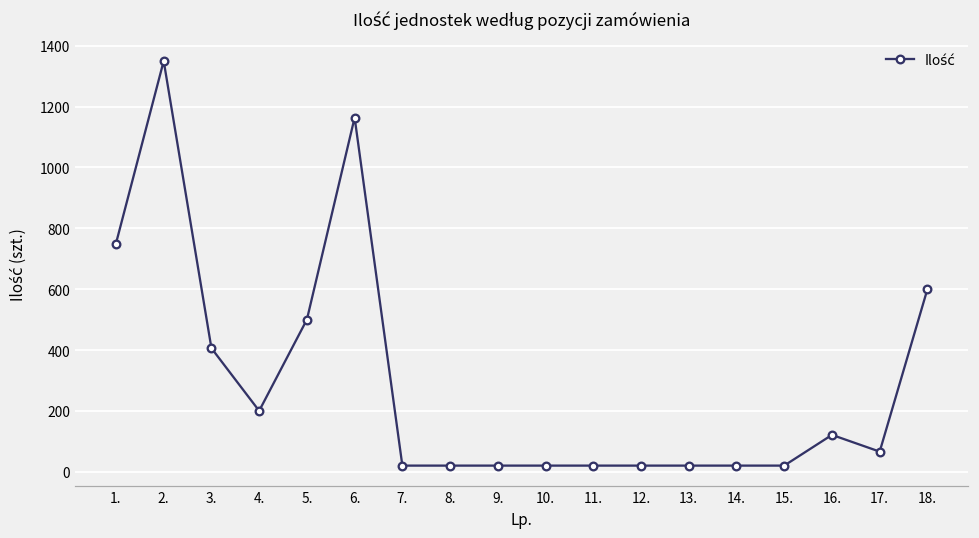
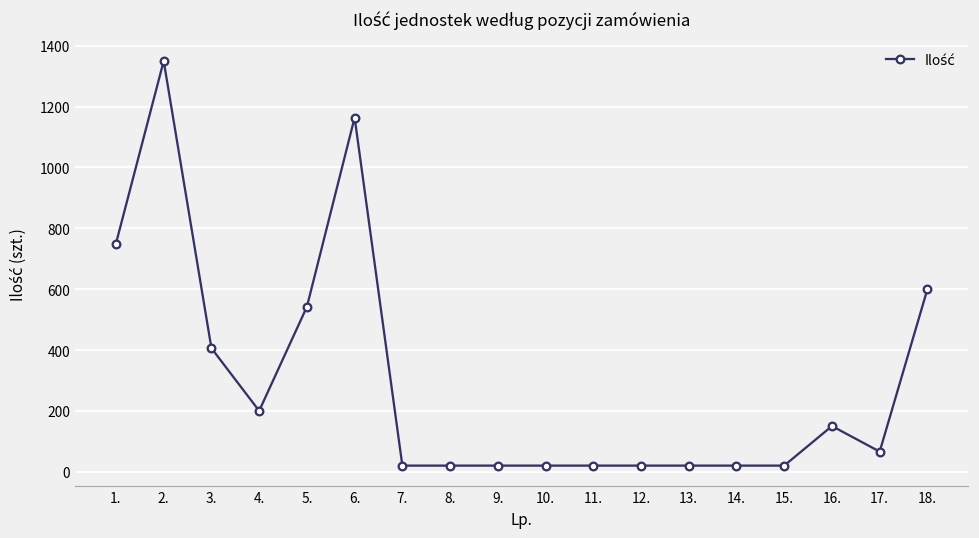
5.: 500 -> 540
16.: 120 -> 150
